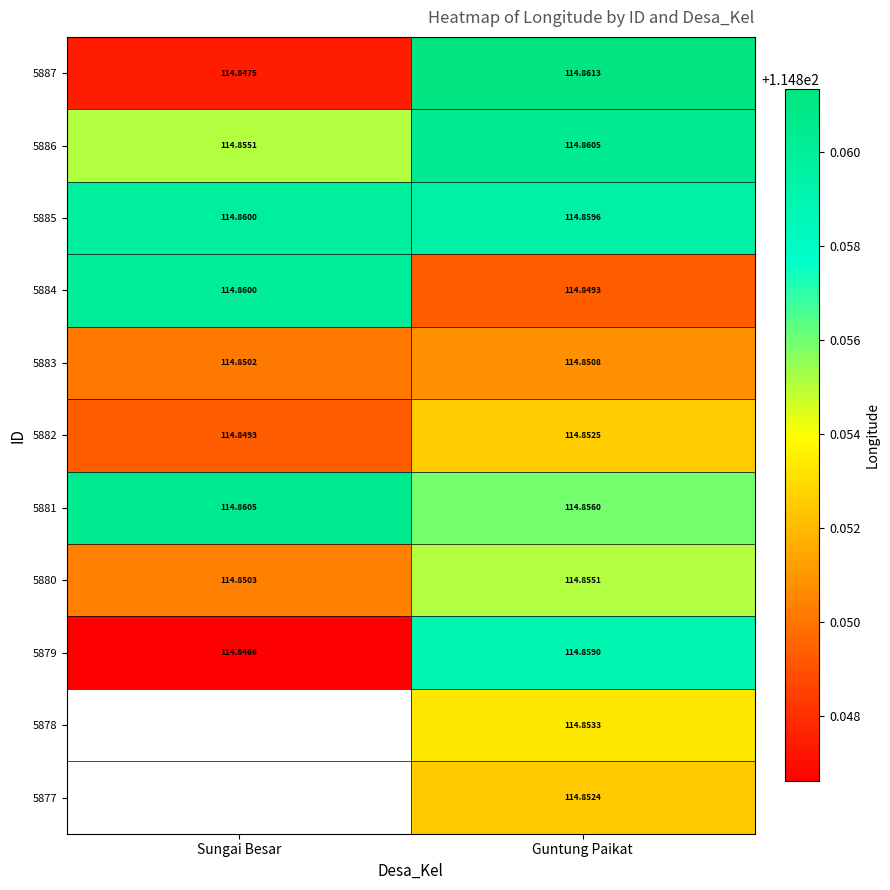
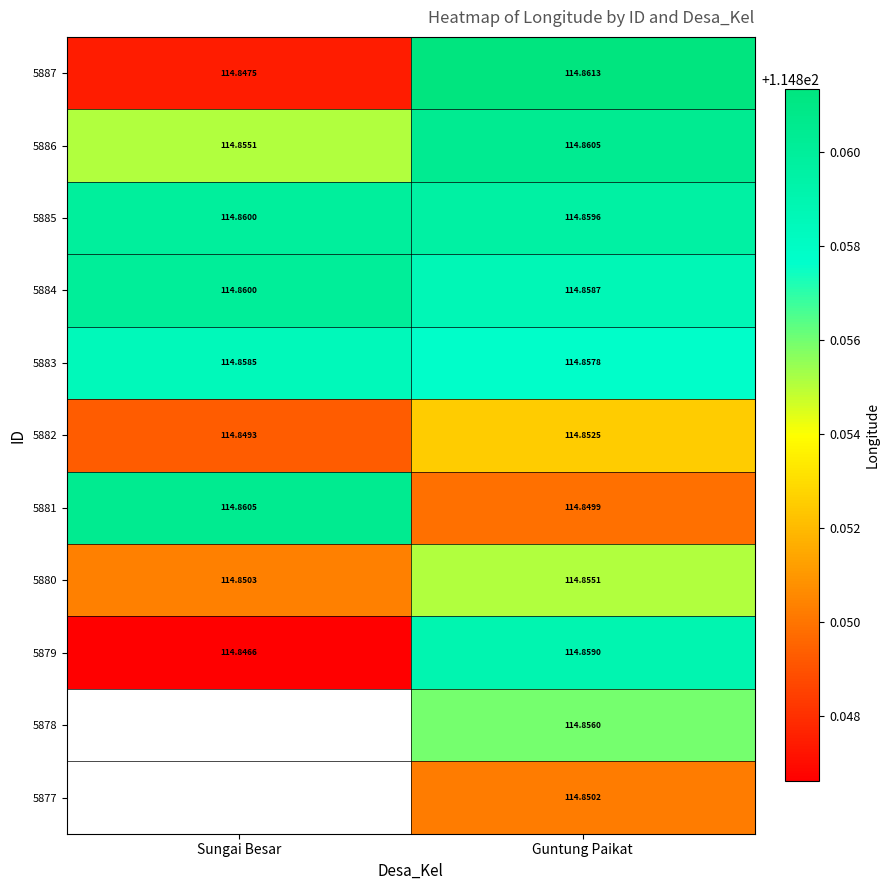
5884, Guntung Paikat: 114.8493 -> 114.8587
5883, Sungai Besar: 114.8502 -> 114.8585
5883, Guntung Paikat: 114.8508 -> 114.8578
5881, Guntung Paikat: 114.8560 -> 114.8499
5878, Guntung Paikat: 114.8533 -> 114.8560
5877, Guntung Paikat: 114.8524 -> 114.8502
